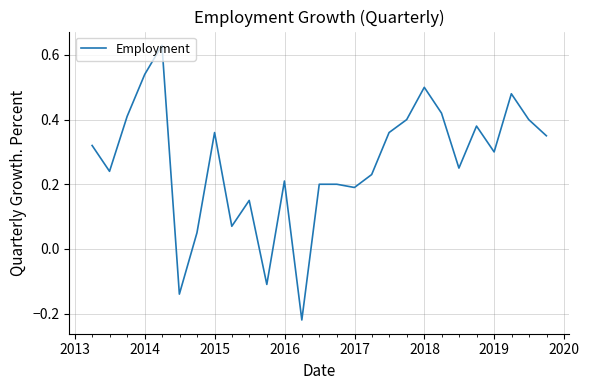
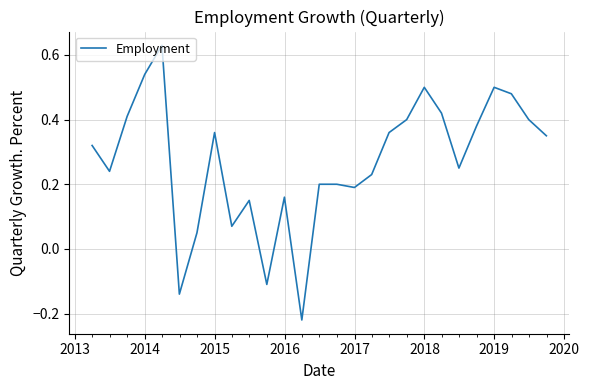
2016: 0.21 -> 0.16
2019: 0.3 -> 0.5
